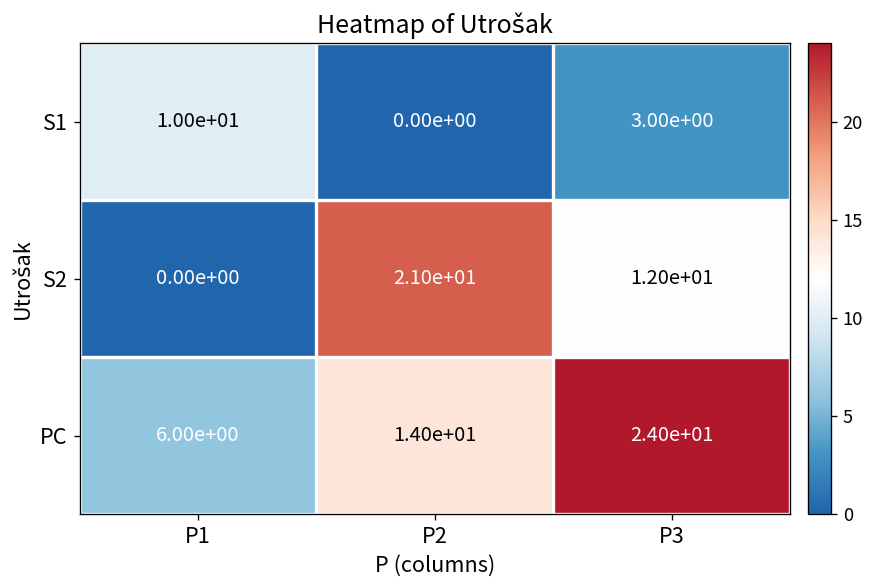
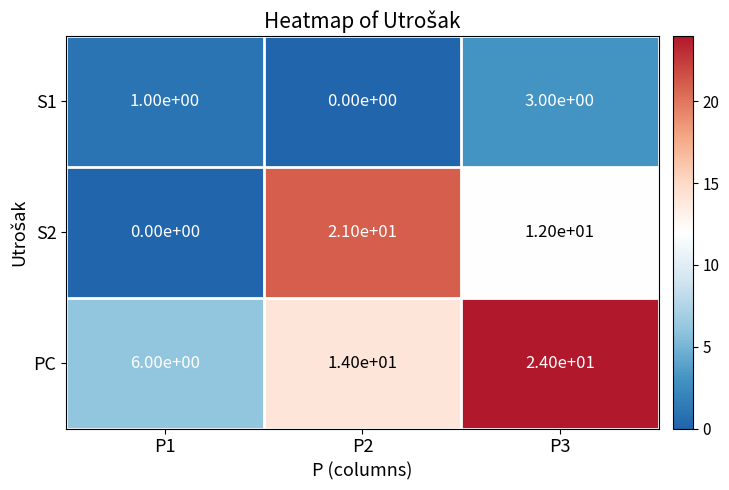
S1, P1: 1.00e+01 -> 1.00e+00
